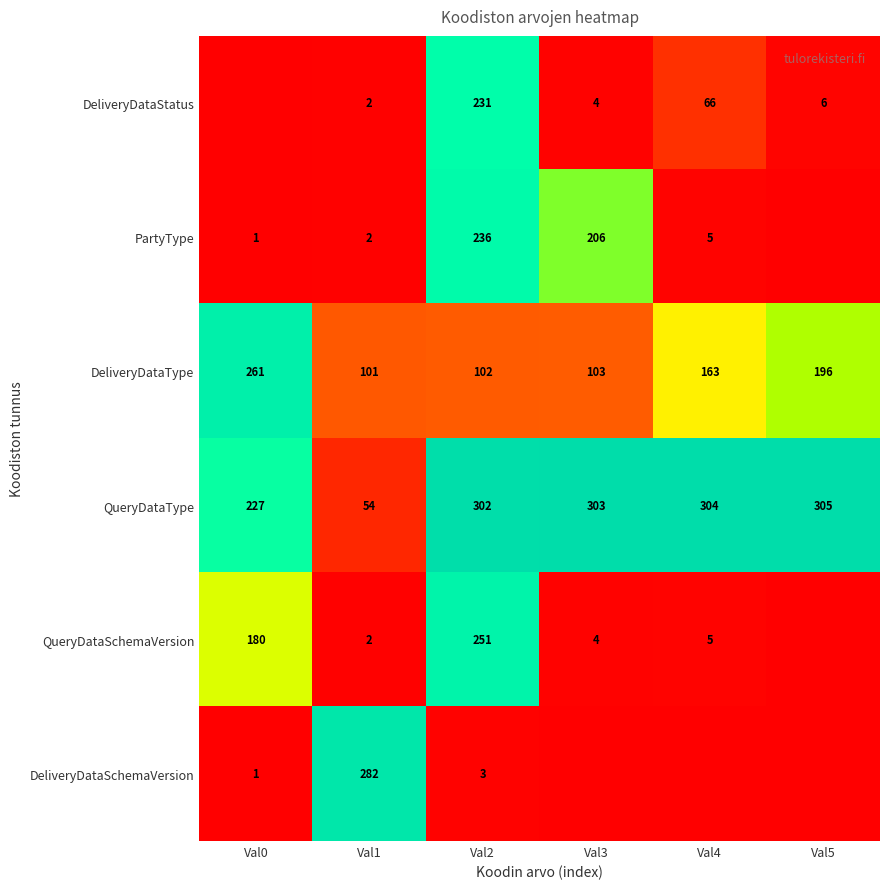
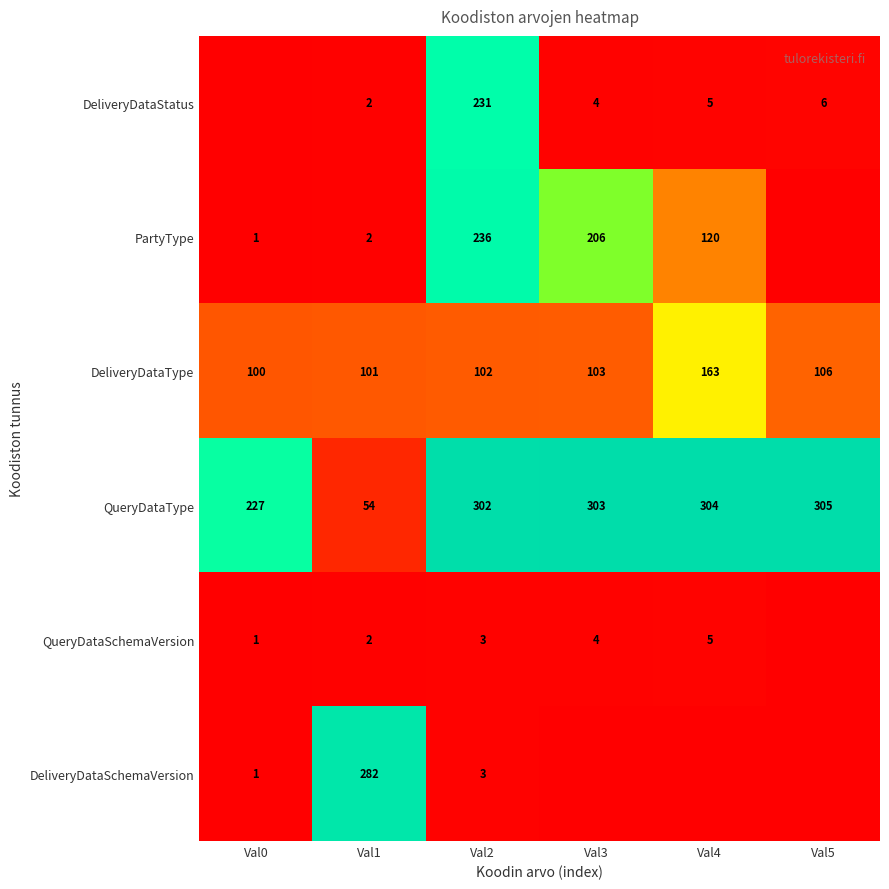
DeliveryDataStatus, Val4: 66 -> 5
PartyType, Val4: 5 -> 120
DeliveryDataType, Val0: 261 -> 100
DeliveryDataType, Val5: 196 -> 106
QueryDataSchemaVersion, Val0: 180 -> 1
QueryDataSchemaVersion, Val2: 251 -> 3
